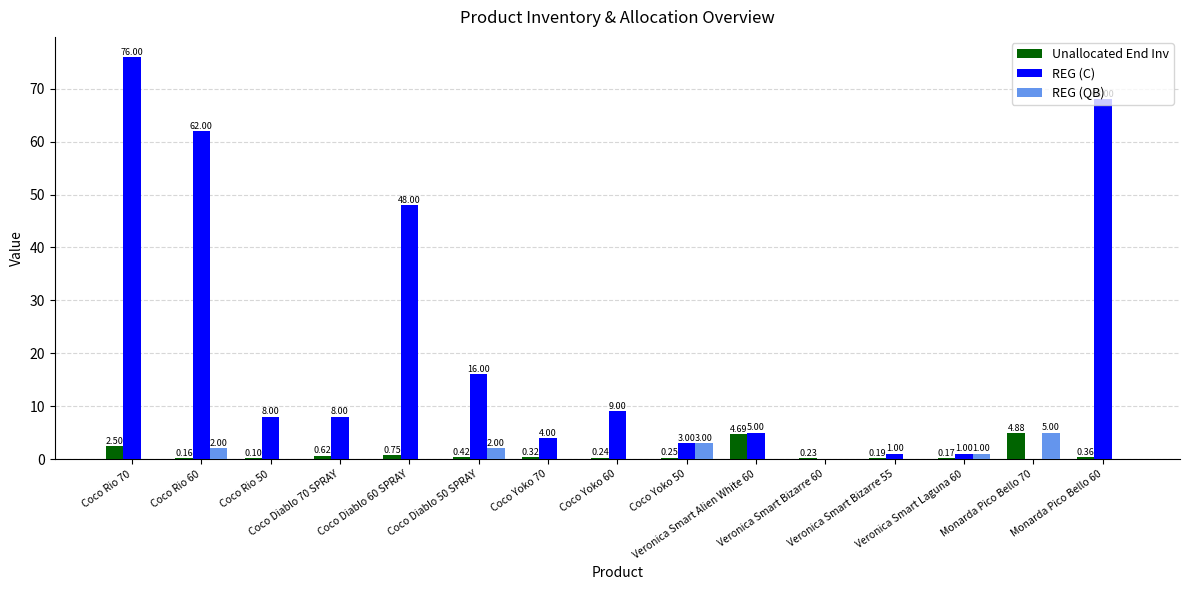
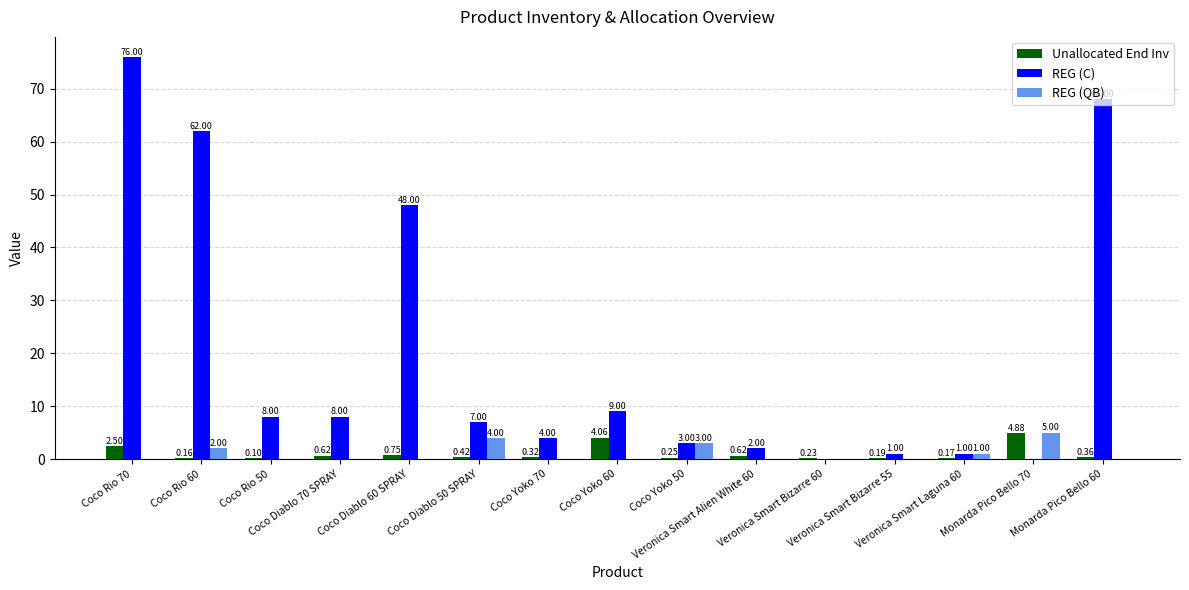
REG (C), Coco Diablo 50 SPRAY: 16.00 -> 7.00
REG (QB), Coco Diablo 50 SPRAY: 2.00 -> 4.00
Unallocated End Inv, Coco Yoko 60: 0.24 -> 4.06
Unallocated End Inv, Veronica Smart Alien White 60: 4.69 -> 0.62
REG (C), Veronica Smart Alien White 60: 5.00 -> 2.00
